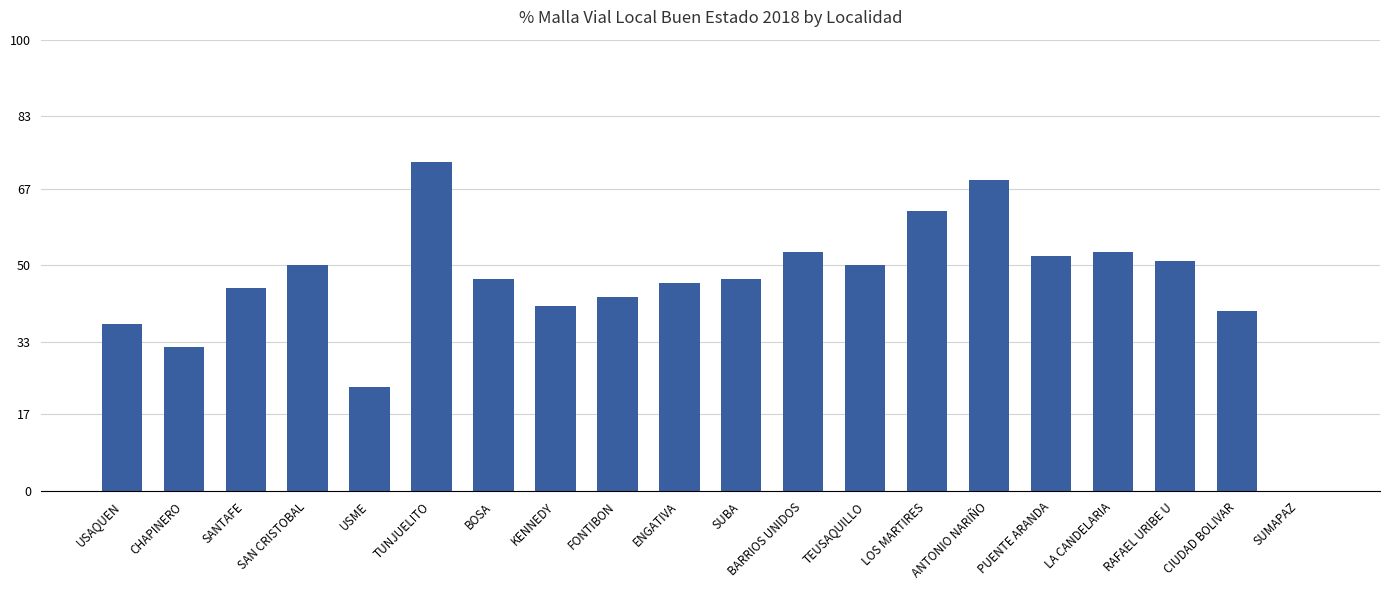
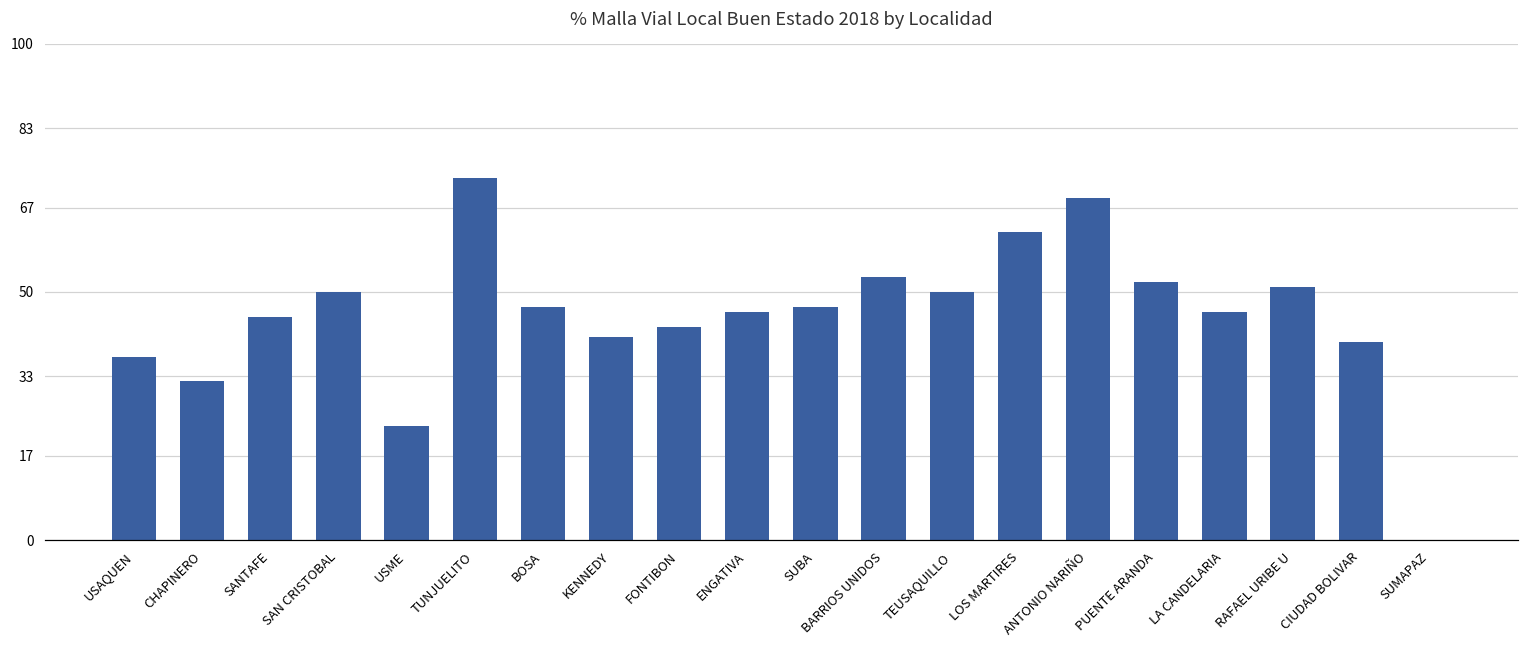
LA CANDELARIA: 53 -> 46
